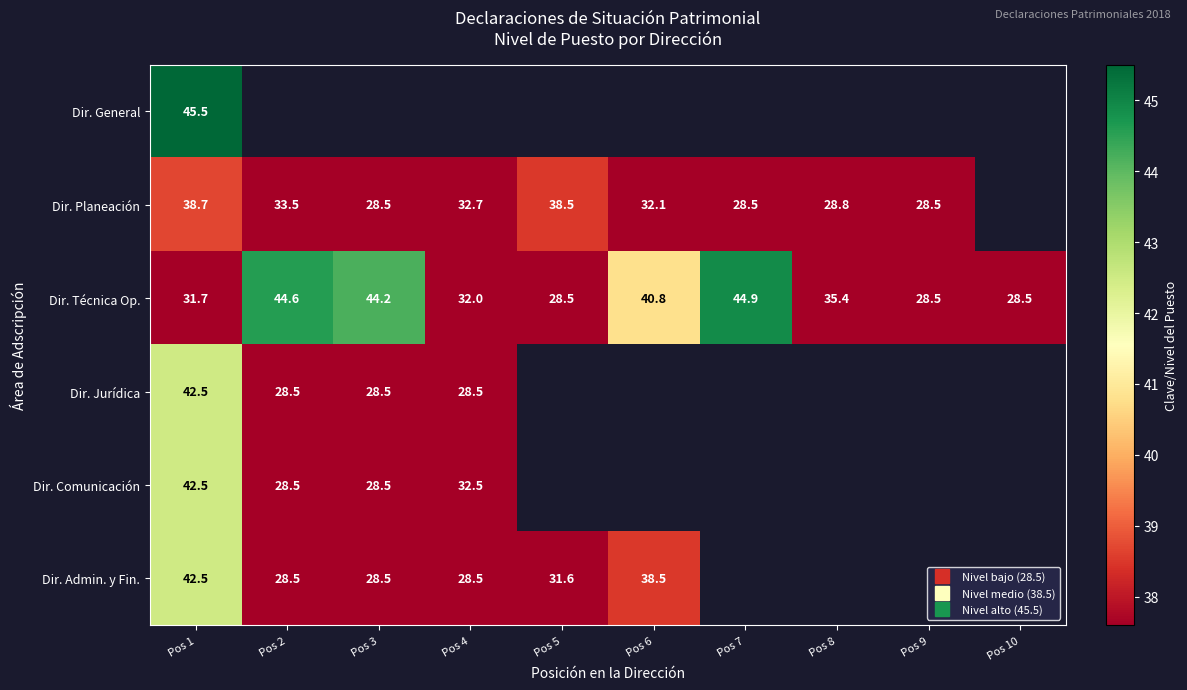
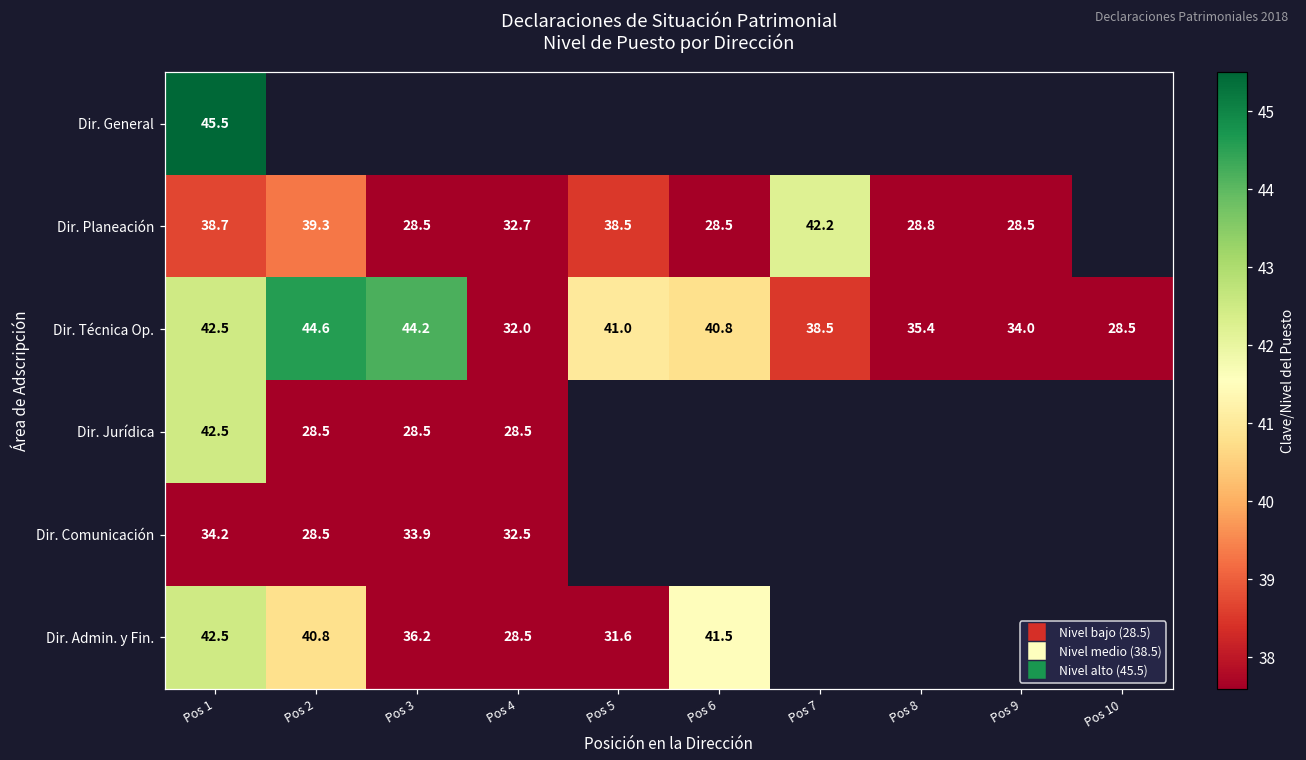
Dir. Planeación, Pos 2: 33.5 -> 39.3
Dir. Planeación, Pos 6: 32.1 -> 28.5
Dir. Planeación, Pos 7: 28.5 -> 42.2
Dir. Técnica Op., Pos 1: 31.7 -> 42.5
Dir. Técnica Op., Pos 5: 28.5 -> 41.0
Dir. Técnica Op., Pos 7: 44.9 -> 38.5
Dir. Técnica Op., Pos 9: 28.5 -> 34.0
Dir. Comunicación, Pos 1: 42.5 -> 34.2
Dir. Comunicación, Pos 3: 28.5 -> 33.9
Dir. Admin. y Fin., Pos 2: 28.5 -> 40.8
Dir. Admin. y Fin., Pos 3: 28.5 -> 36.2
Dir. Admin. y Fin., Pos 6: 38.5 -> 41.5
